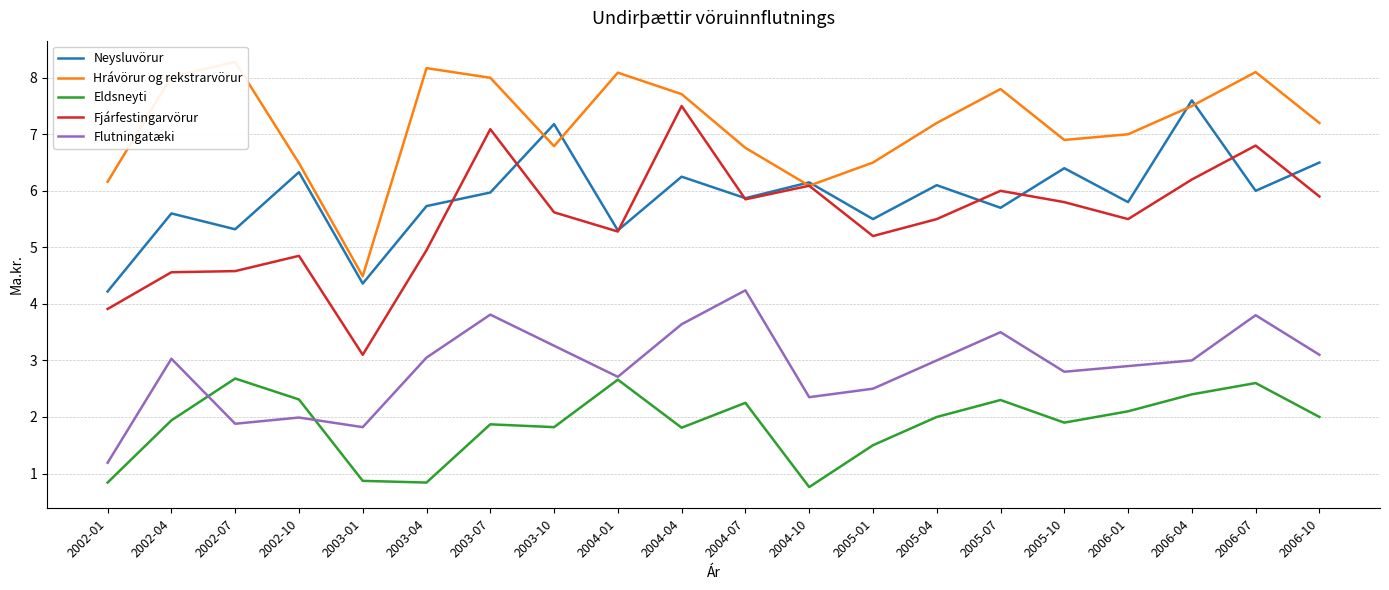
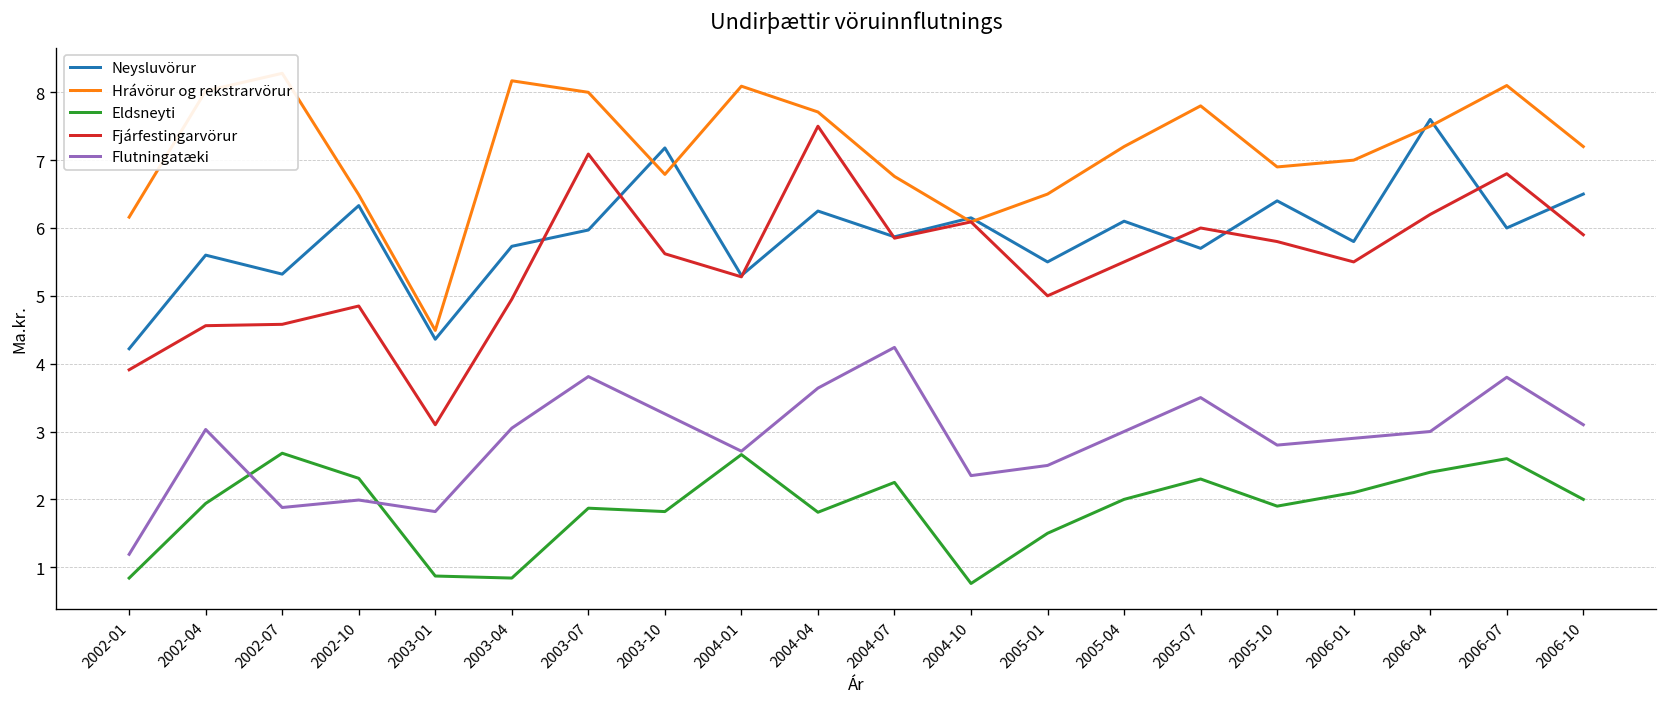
Fjárfestingarvörur, 2005-01: 5.2 -> 5.0
